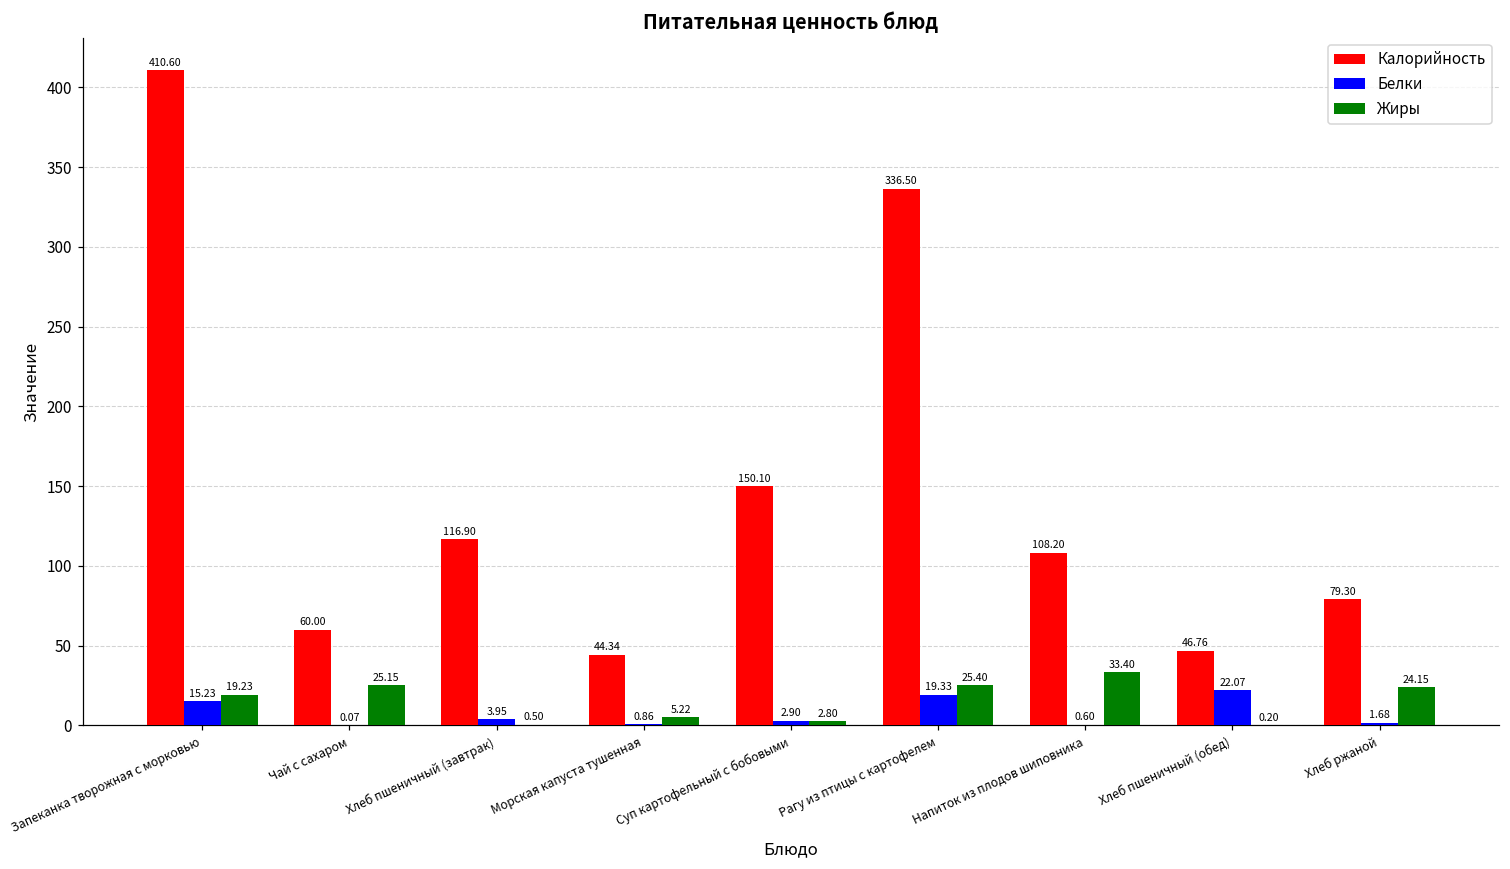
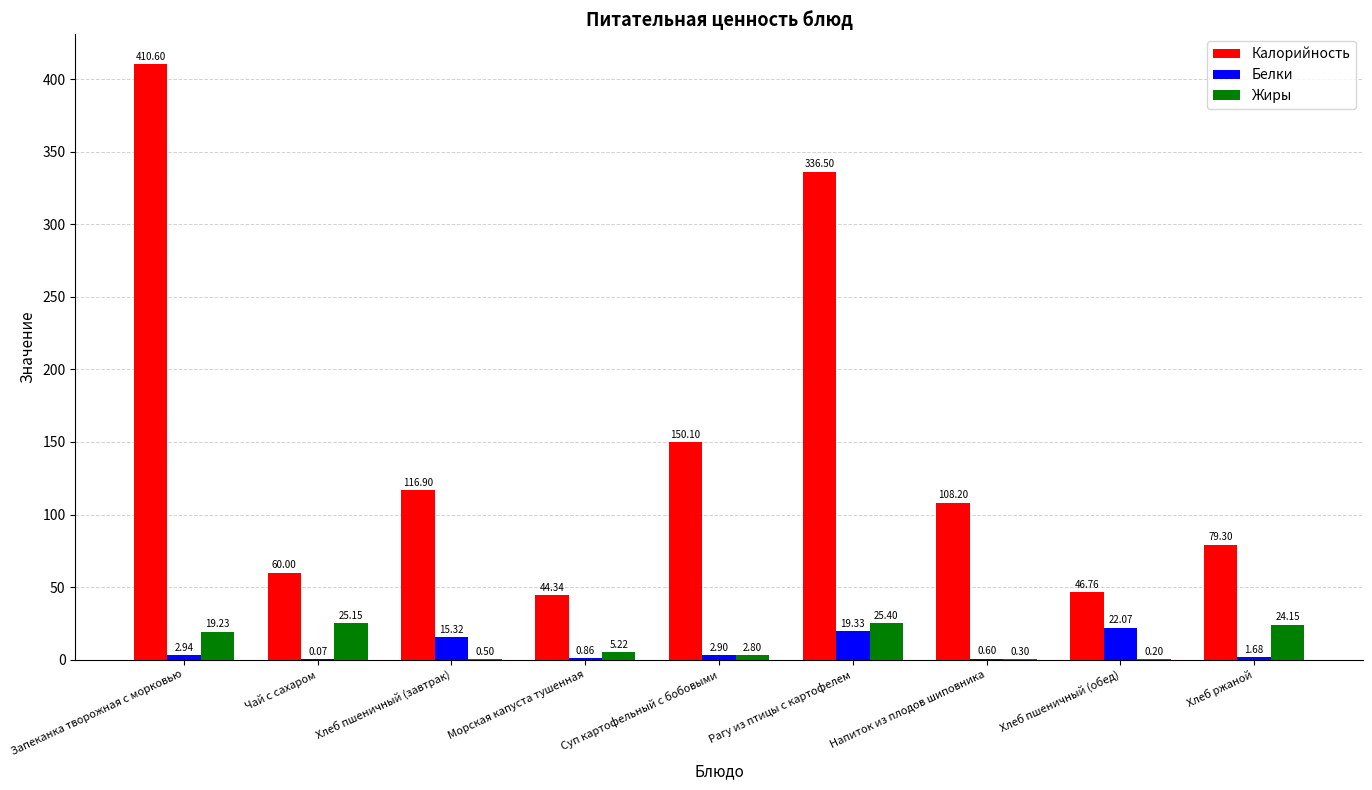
Белки, Запеканка творожная с морковью: 15.23 -> 2.94
Белки, Хлеб пшеничный (завтрак): 3.95 -> 15.32
Жиры, Напиток из плодов шиповника: 33.40 -> 0.30
